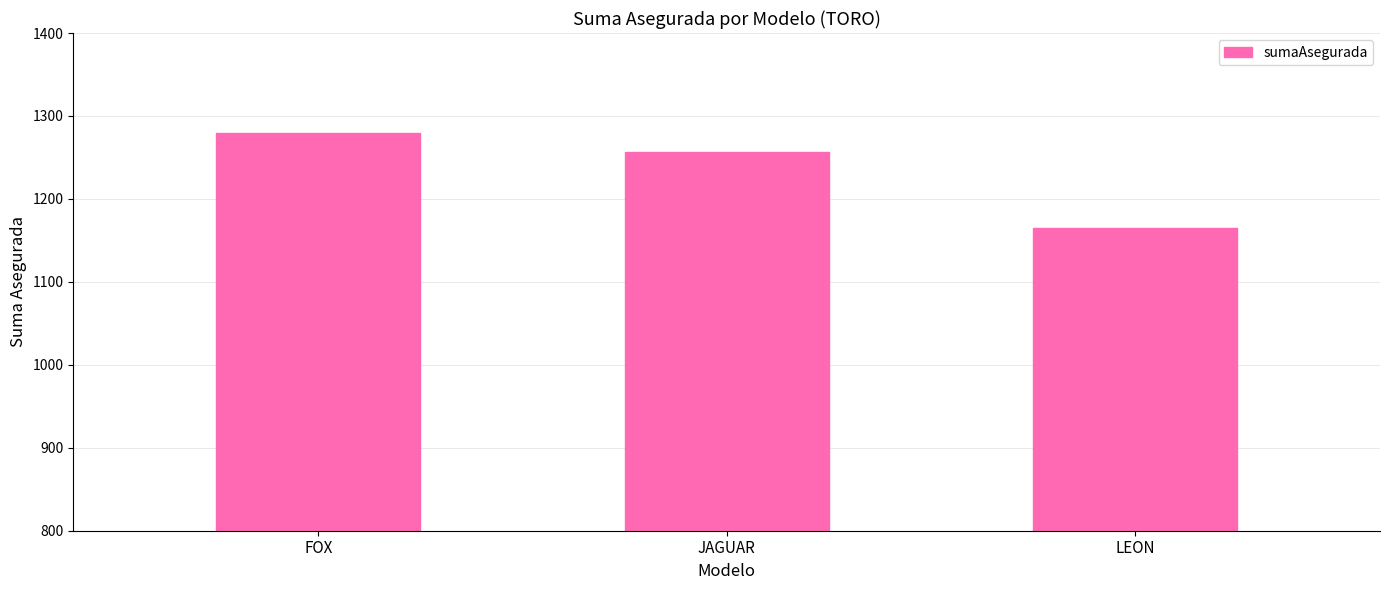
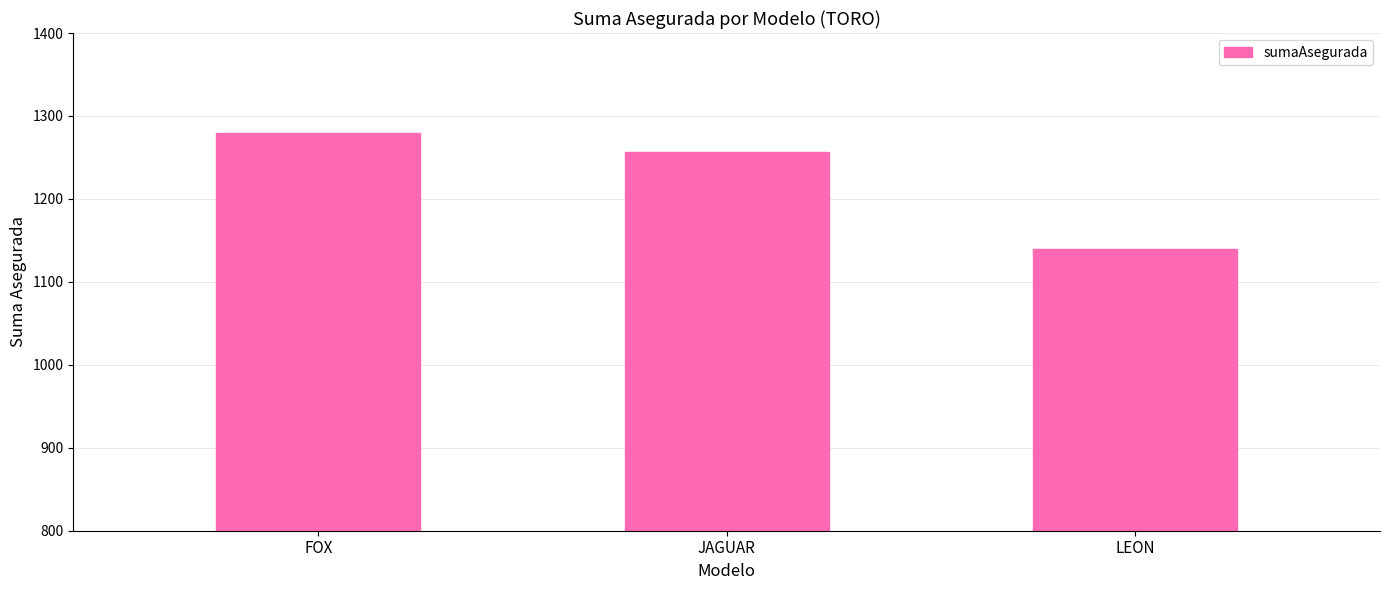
LEON: 1170 -> 1140
